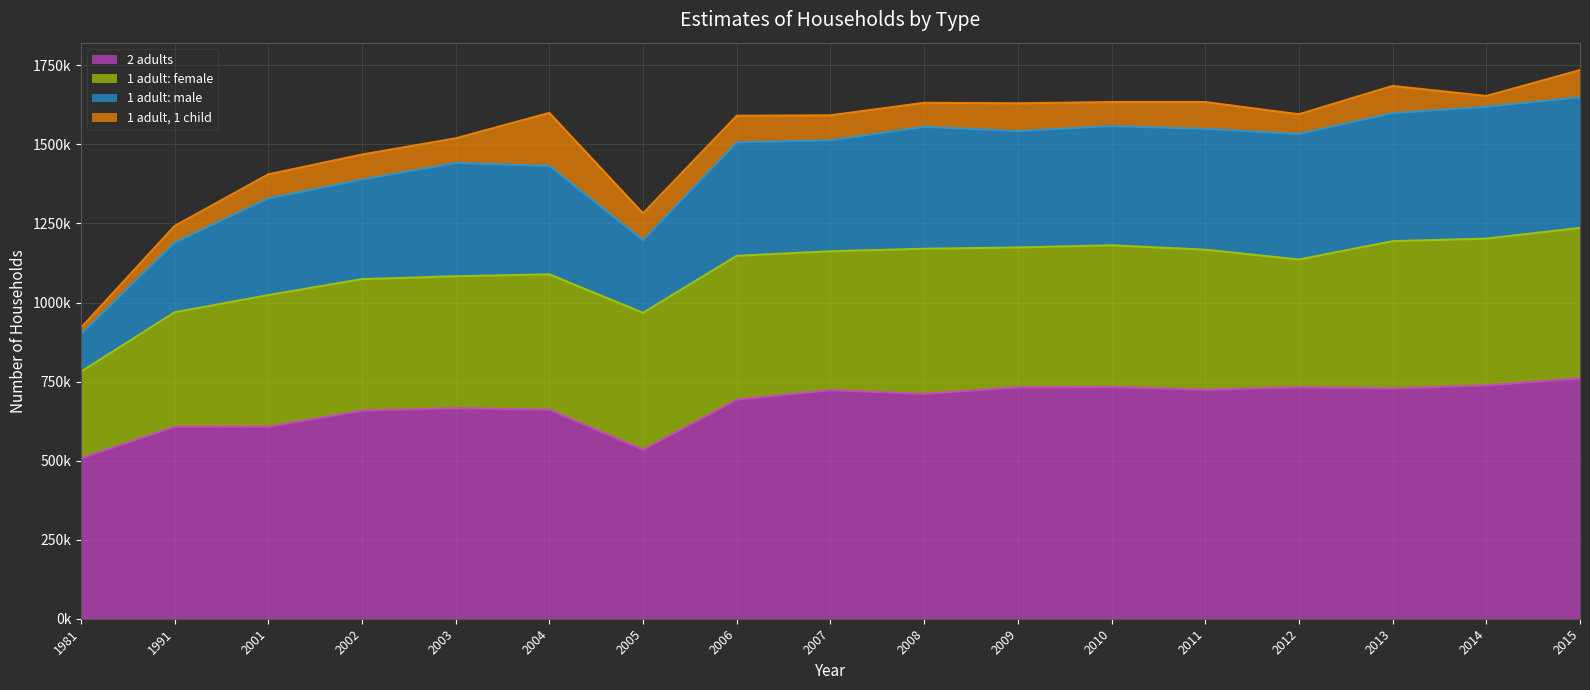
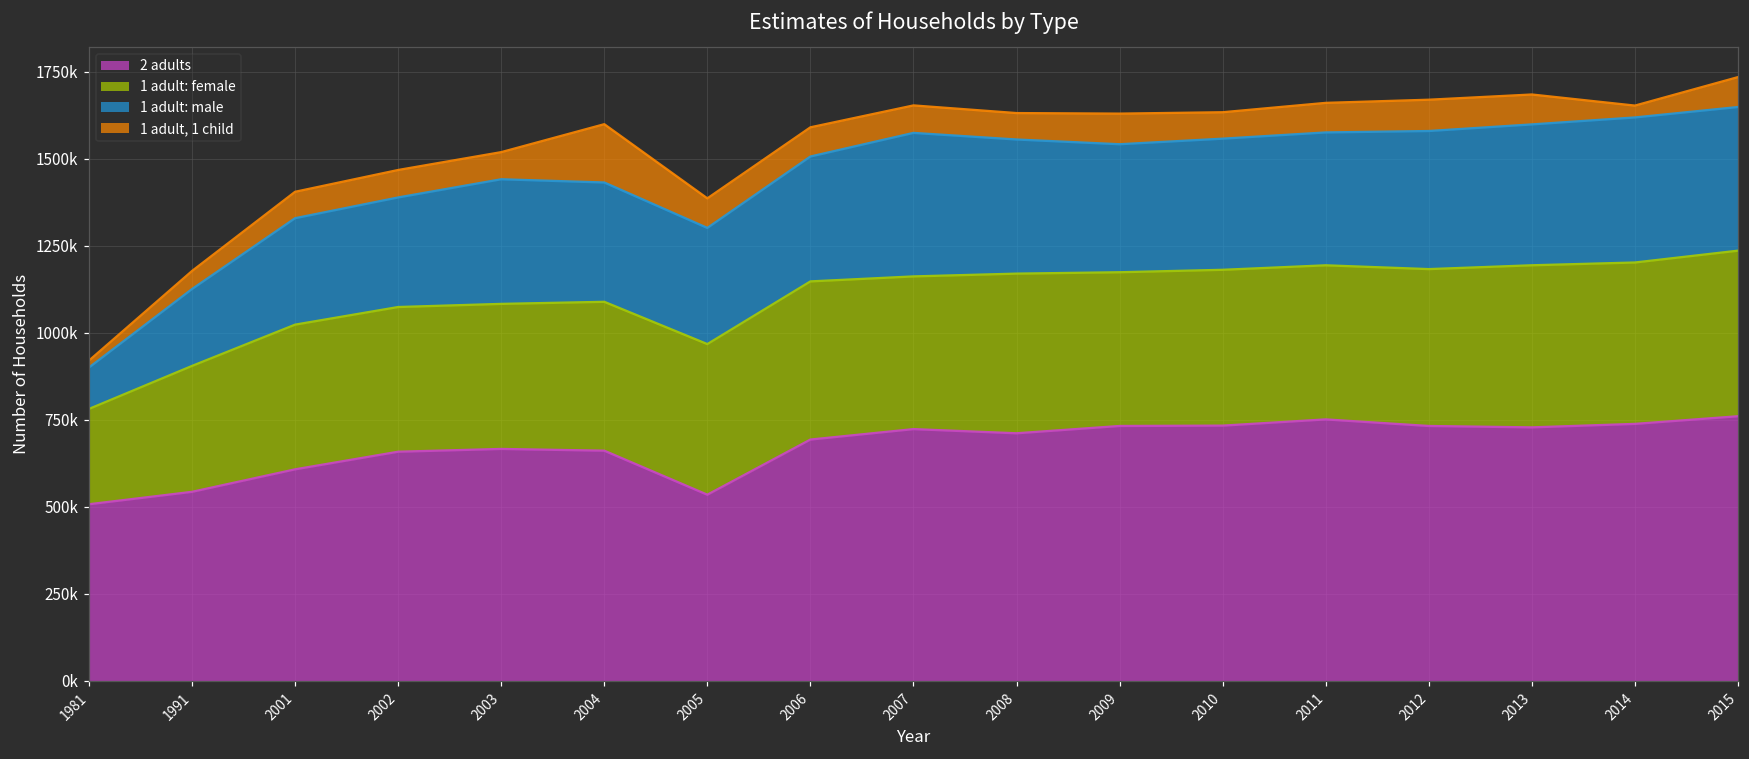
2 adults, 1991: 610000 -> 540000
1 adult: male, 2005: 230000 -> 330000
1 adult: male, 2007: 350000 -> 410000
2 adults, 2011: 720000 -> 750000
1 adult: female, 2012: 400000 -> 450000
1 adult, 1 child, 2012: 60000 -> 90000
